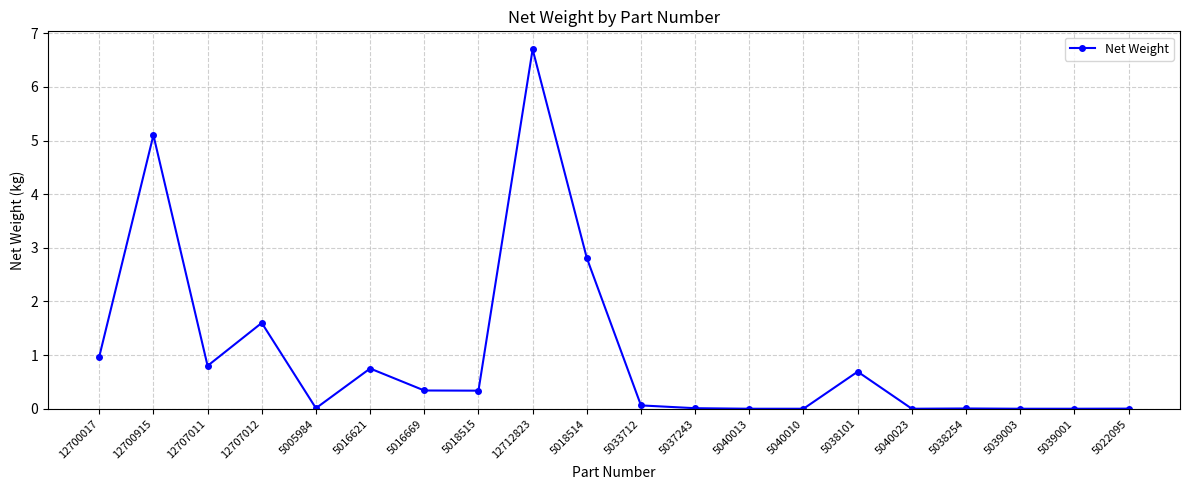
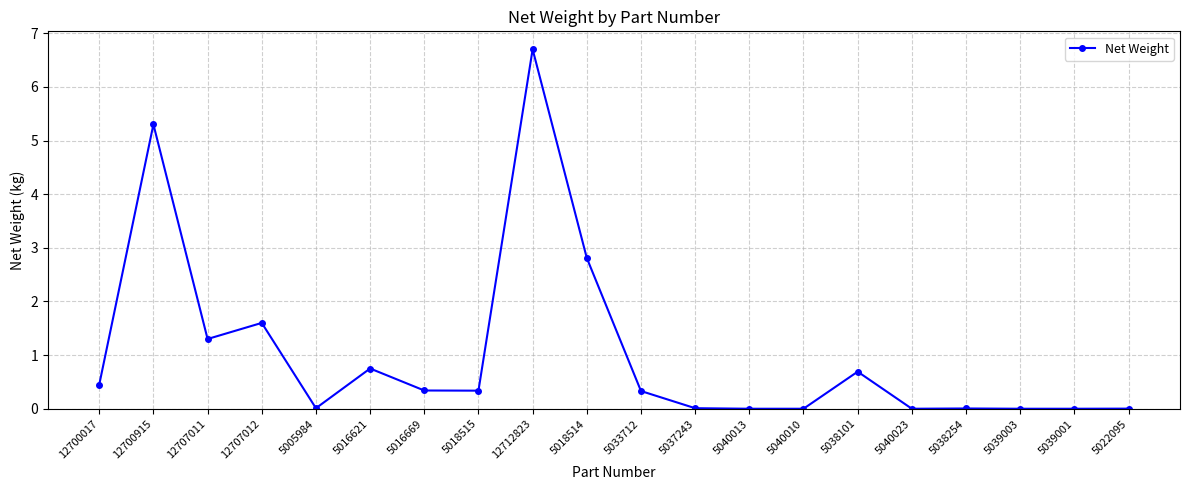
12700017: 1.0 -> 0.5
12700915: 5.1 -> 5.3
12707011: 0.8 -> 1.3
5033712: 0.1 -> 0.3
